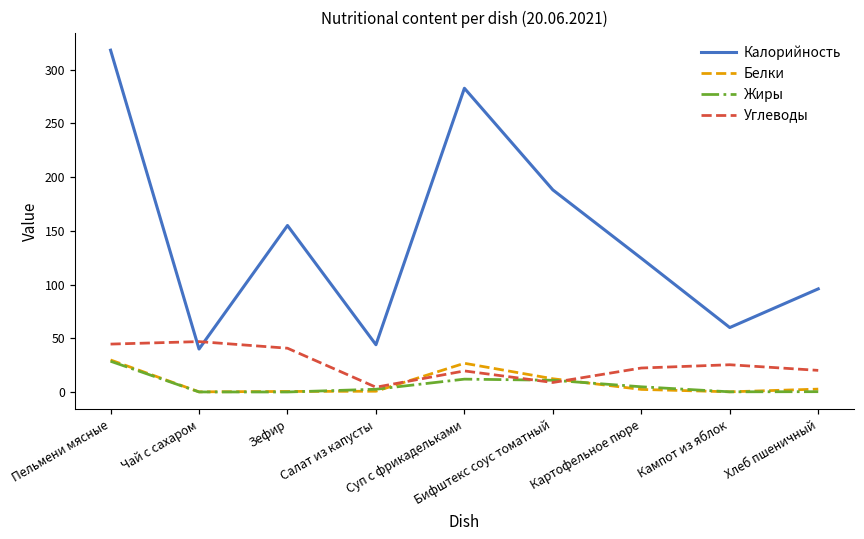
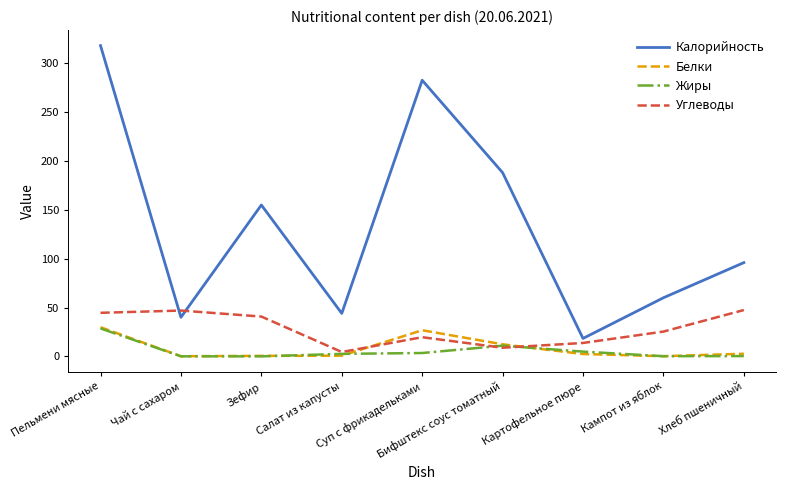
Жиры, Суп с фрикадельками: 10 -> 0
Калорийность, Картофельное пюре: 120 -> 20
Углеводы, Картофельное пюре: 20 -> 10
Углеводы, Хлеб пшеничный: 20 -> 50
